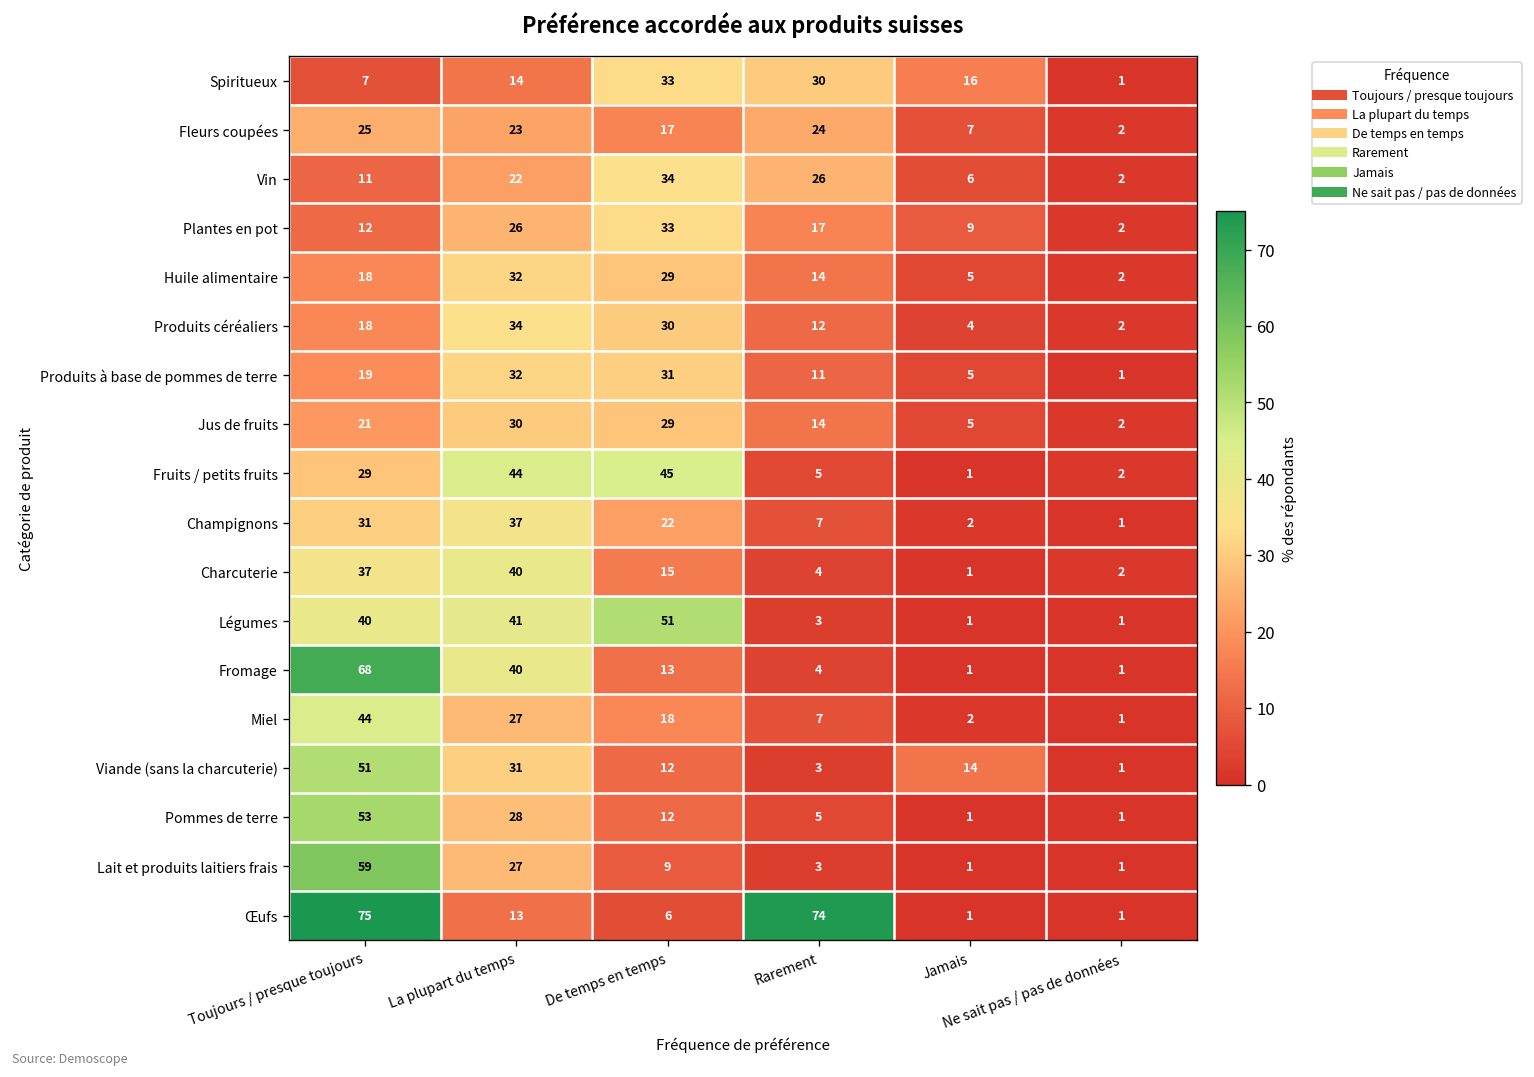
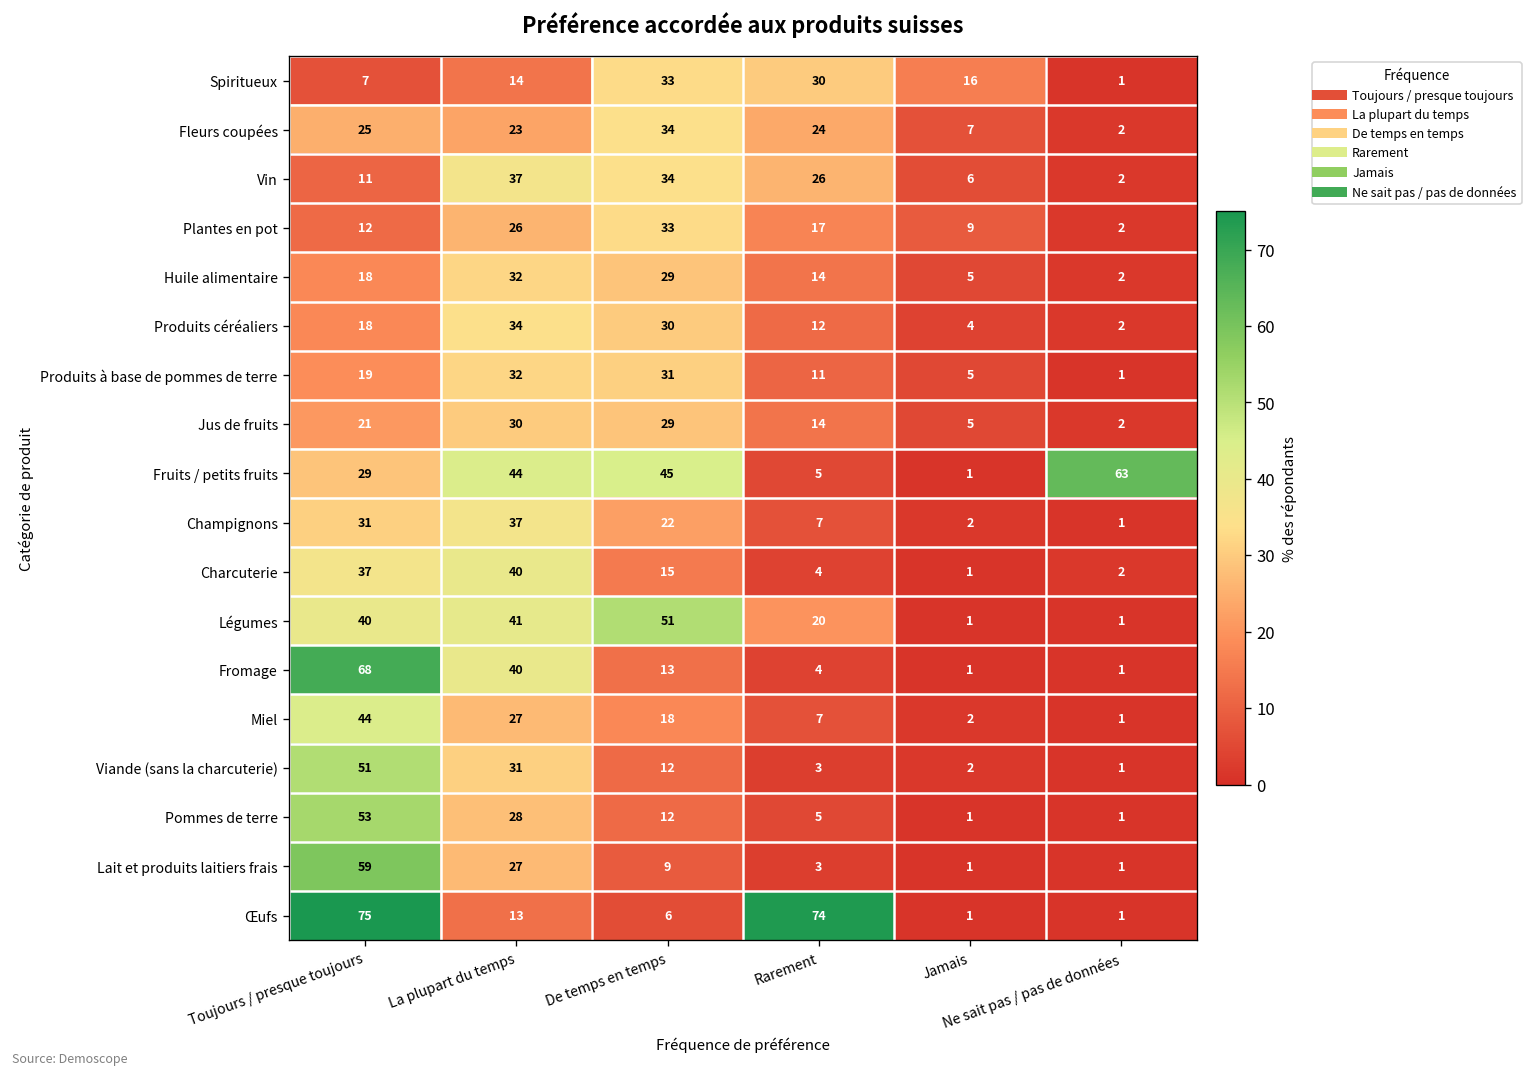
Fleurs coupées, De temps en temps: 17 -> 34
Vin, La plupart du temps: 22 -> 37
Fruits / petits fruits, Ne sait pas / pas de données: 2 -> 63
Légumes, Rarement: 3 -> 20
Viande (sans la charcuterie), Jamais: 14 -> 2
